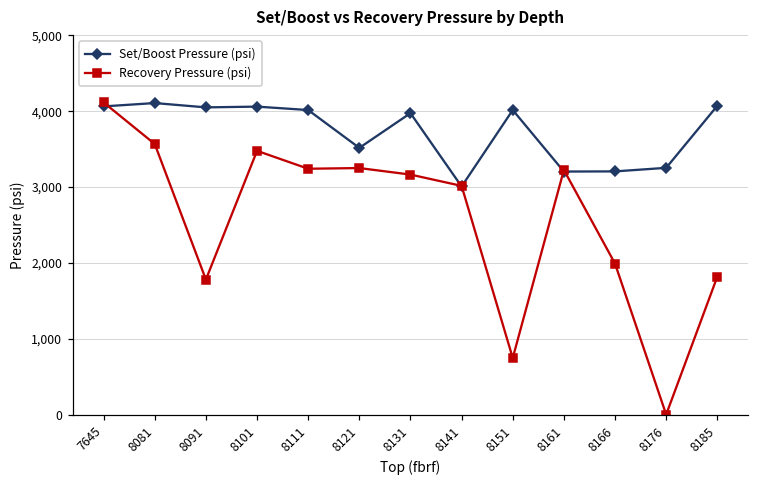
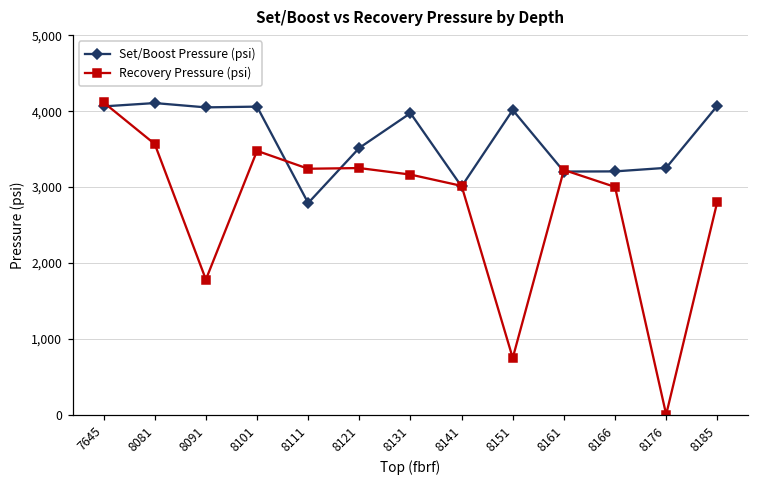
Set/Boost Pressure (psi), 8111: 4,000 -> 2,800
Recovery Pressure (psi), 8166: 2,000 -> 3,000
Recovery Pressure (psi), 8185: 1,800 -> 2,800
